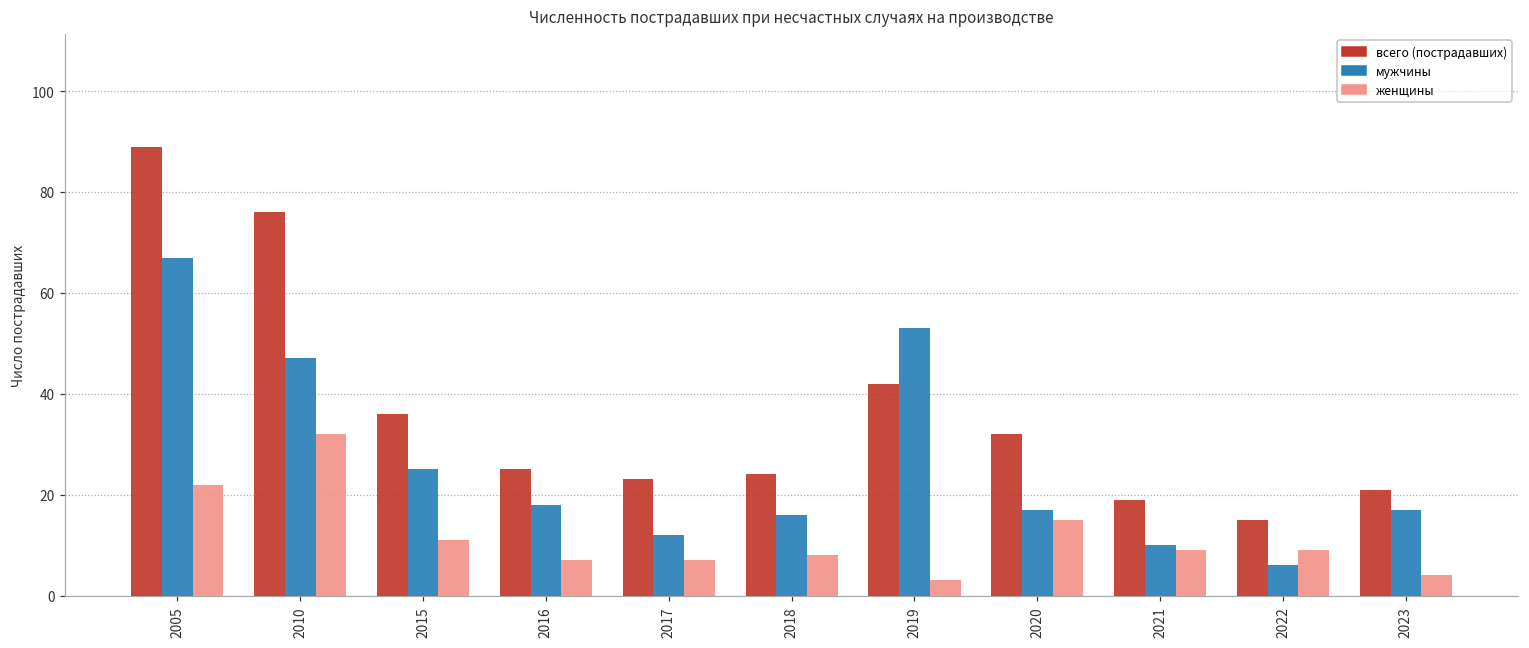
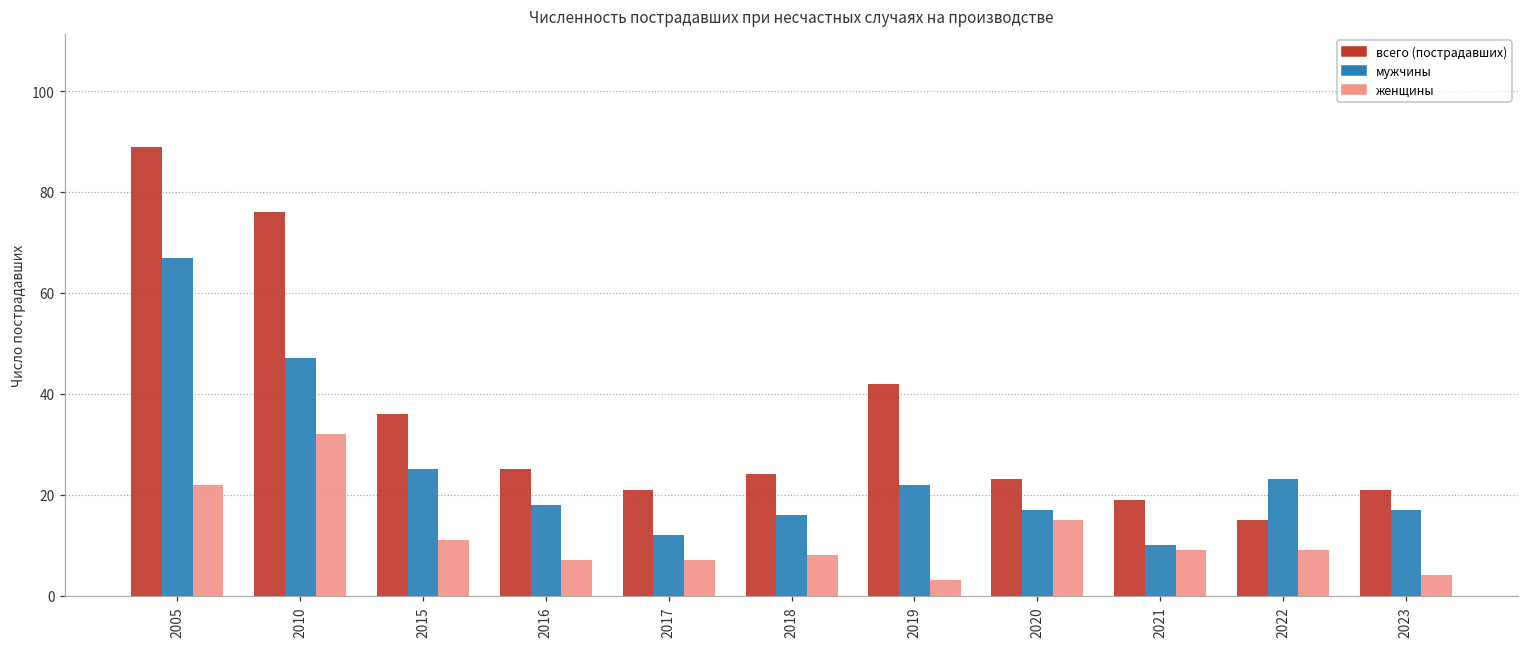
всего (пострадавших), 2017: 23 -> 21
мужчины, 2019: 53 -> 22
всего (пострадавших), 2020: 32 -> 23
мужчины, 2022: 6 -> 23
